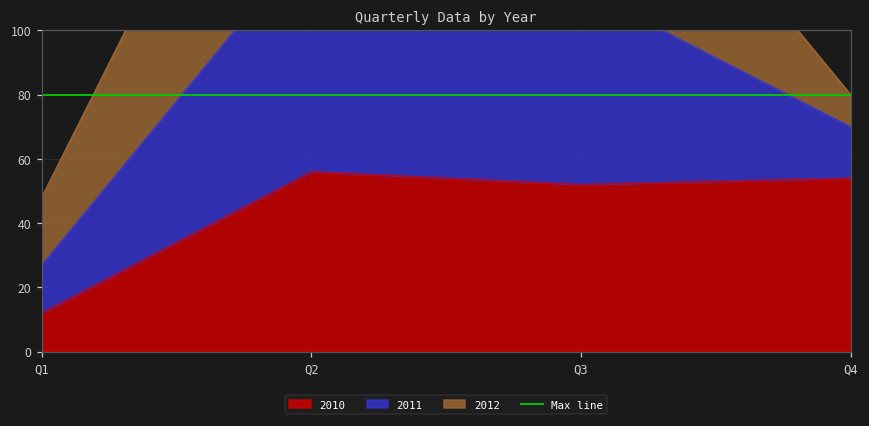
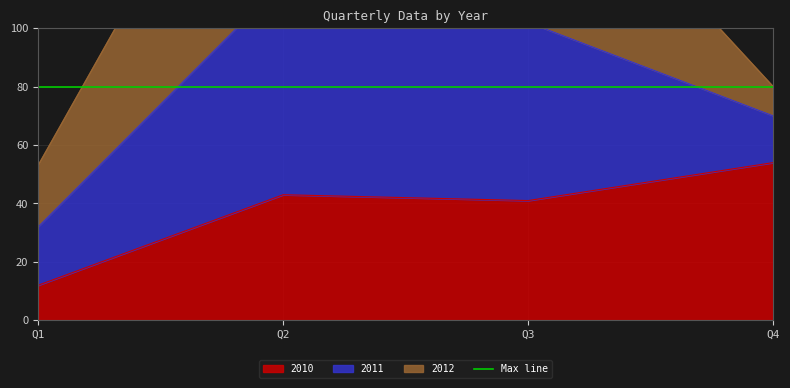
2011, Q1: 15 -> 20
2010, Q2: 56 -> 43
2010, Q3: 52 -> 41
